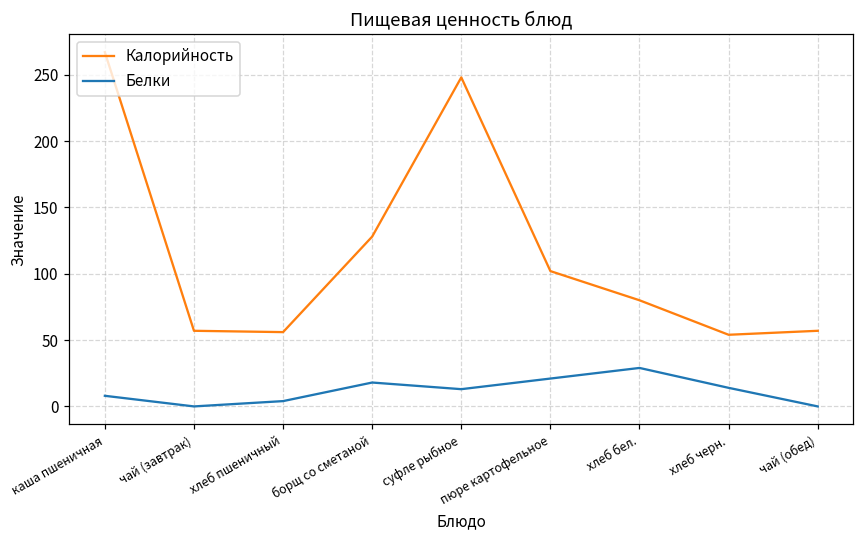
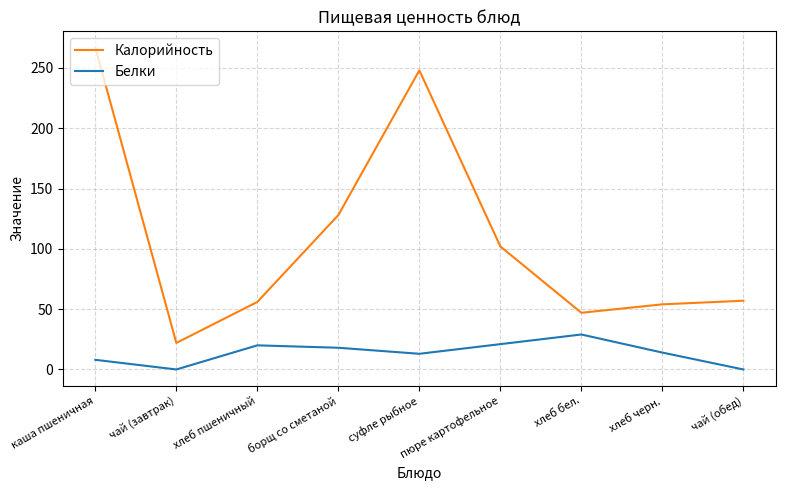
Калорийность, чай (завтрак): 57 -> 22
Белки, хлеб пшеничный: 4 -> 20
Калорийность, хлеб бел.: 80 -> 47
